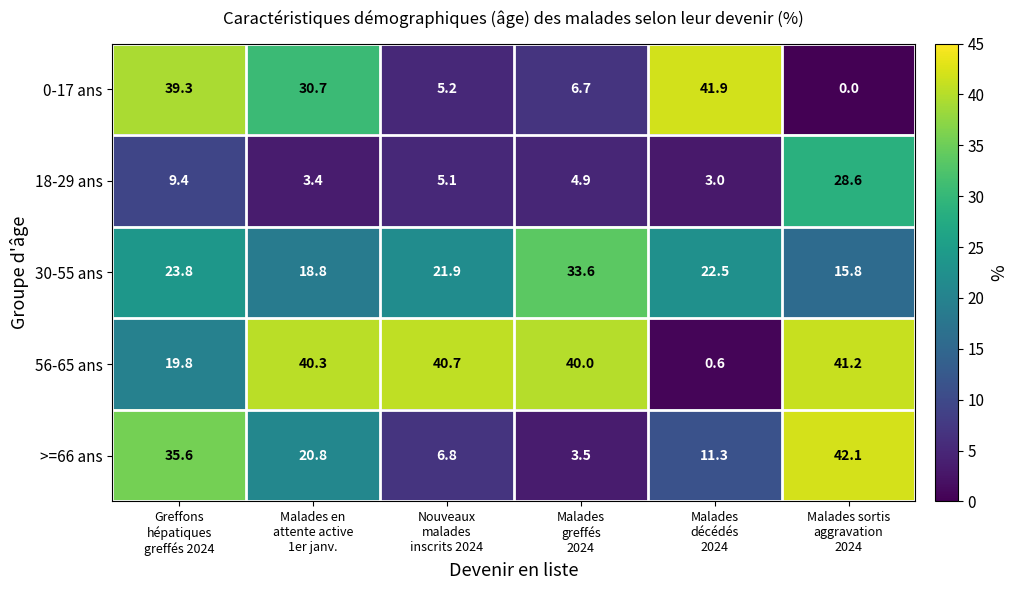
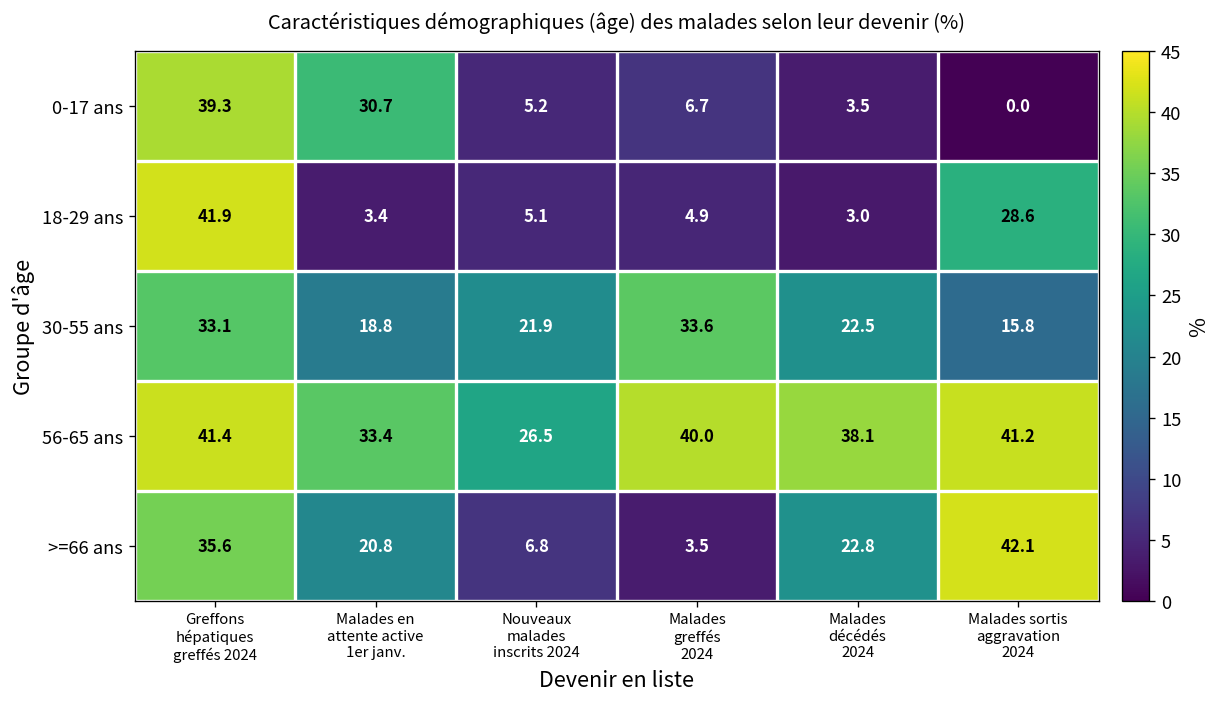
0-17 ans, Malades décédés 2024: 41.9 -> 3.5
18-29 ans, Greffons hépatiques greffés 2024: 9.4 -> 41.9
30-55 ans, Greffons hépatiques greffés 2024: 23.8 -> 33.1
56-65 ans, Greffons hépatiques greffés 2024: 19.8 -> 41.4
56-65 ans, Malades en attente active 1er janv.: 40.3 -> 33.4
56-65 ans, Nouveaux malades inscrits 2024: 40.7 -> 26.5
56-65 ans, Malades décédés 2024: 0.6 -> 38.1
>=66 ans, Malades décédés 2024: 11.3 -> 22.8
